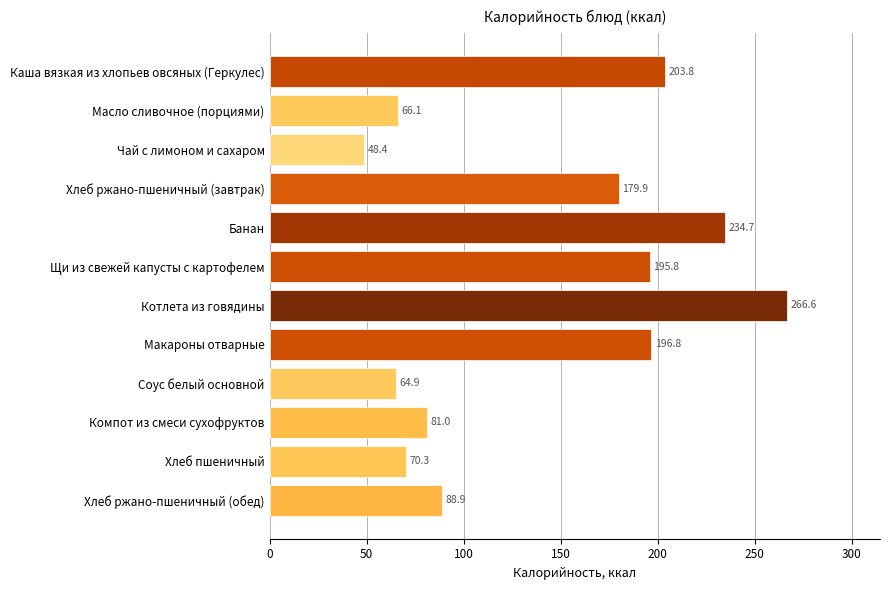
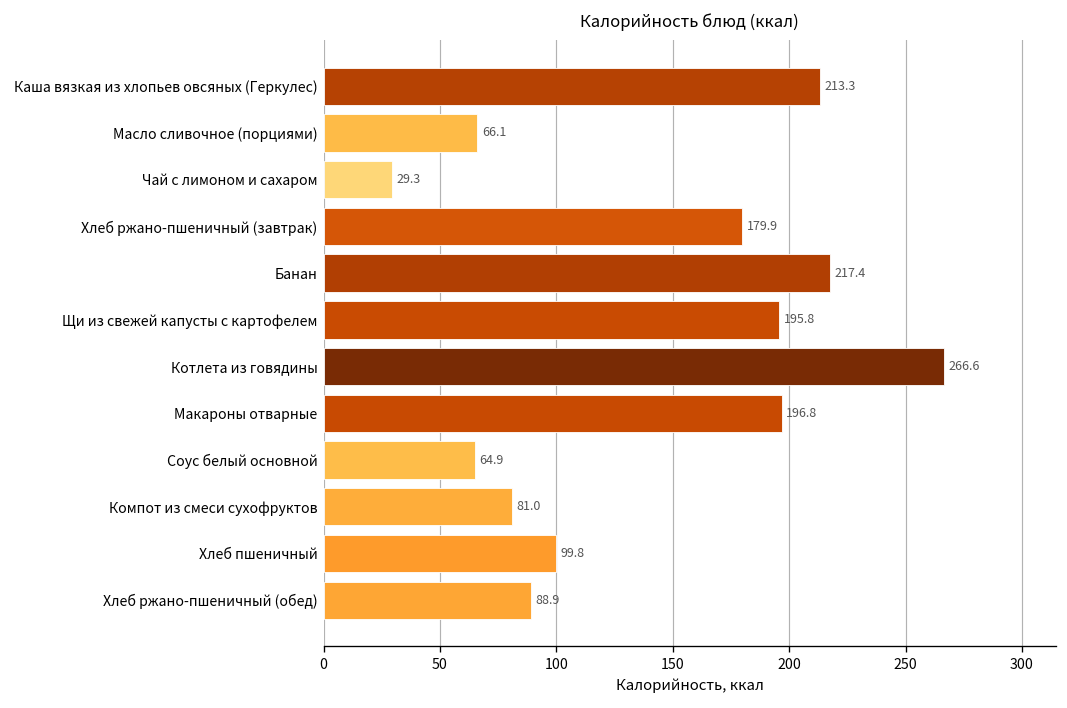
Каша вязкая из хлопьев овсяных (Геркулес): 203.8 -> 213.3
Чай с лимоном и сахаром: 48.4 -> 29.3
Банан: 234.7 -> 217.4
Хлеб пшеничный: 70.3 -> 99.8
